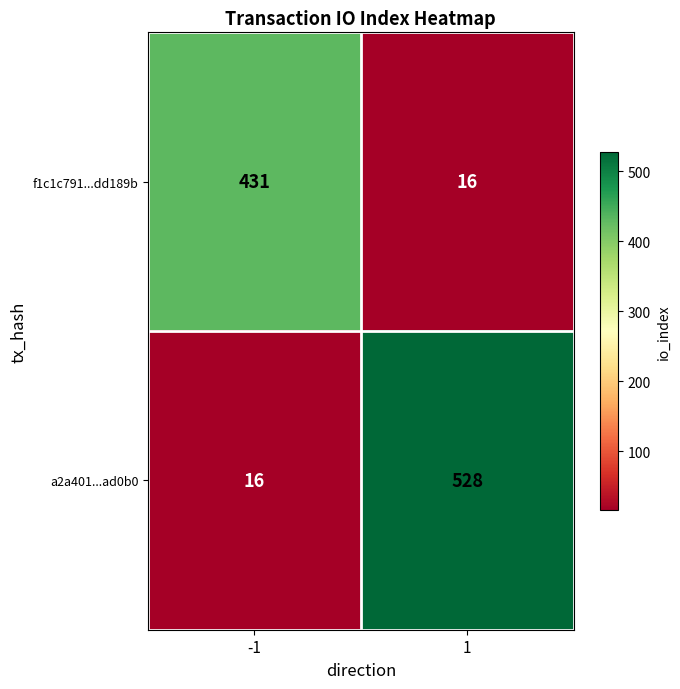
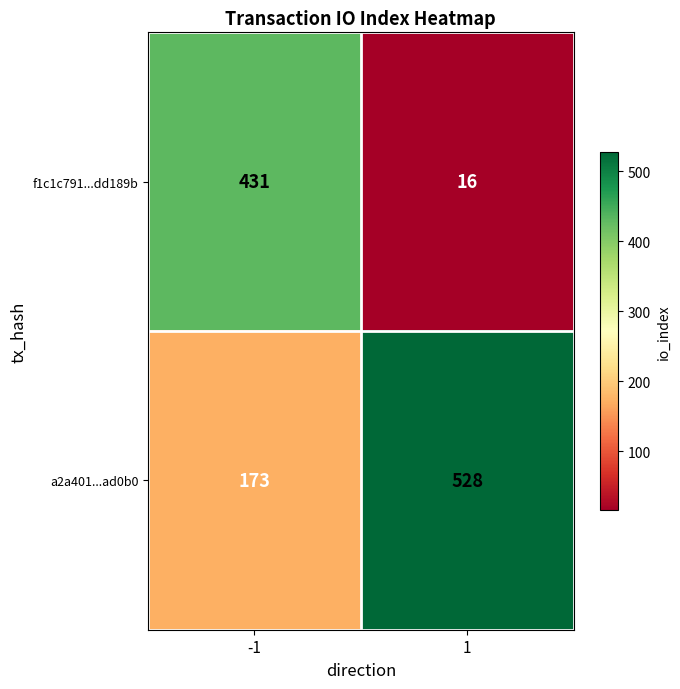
a2a401...ad0b0, -1: 16 -> 173
